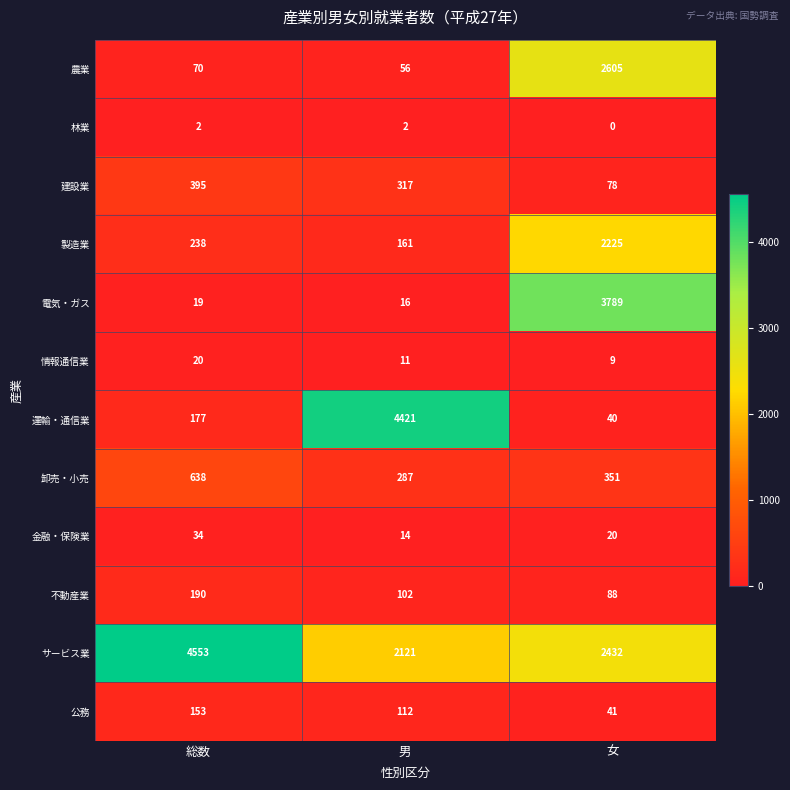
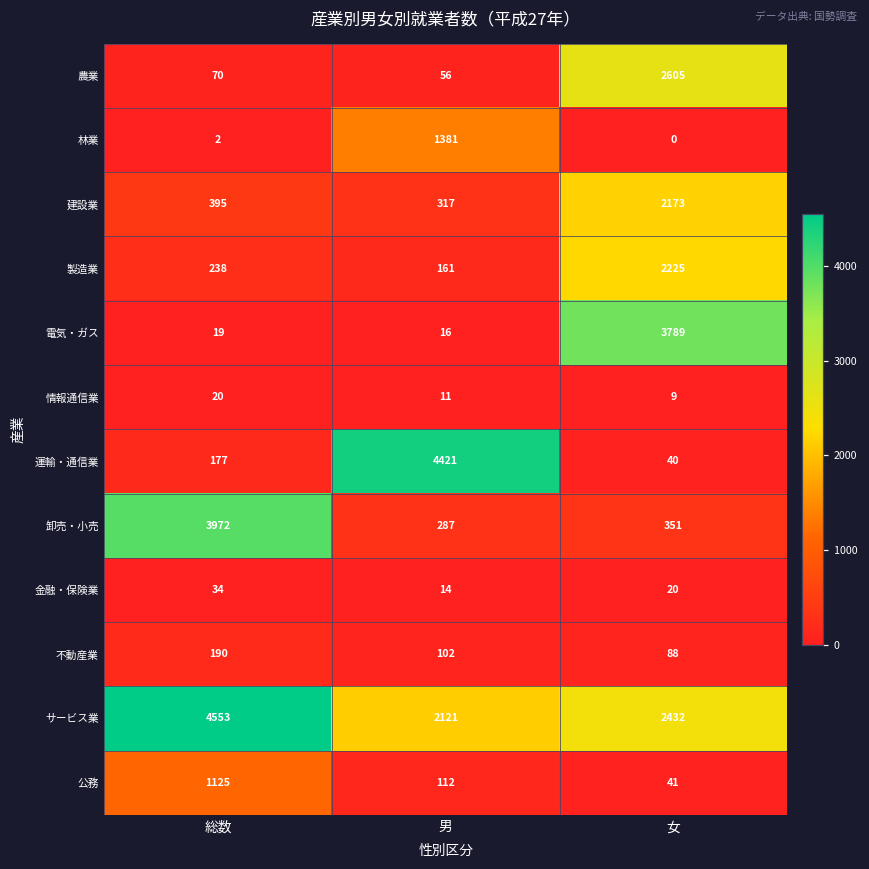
林業, 男: 2 -> 1381
建設業, 女: 78 -> 2173
卸売・小売, 総数: 638 -> 3972
公務, 総数: 153 -> 1125
